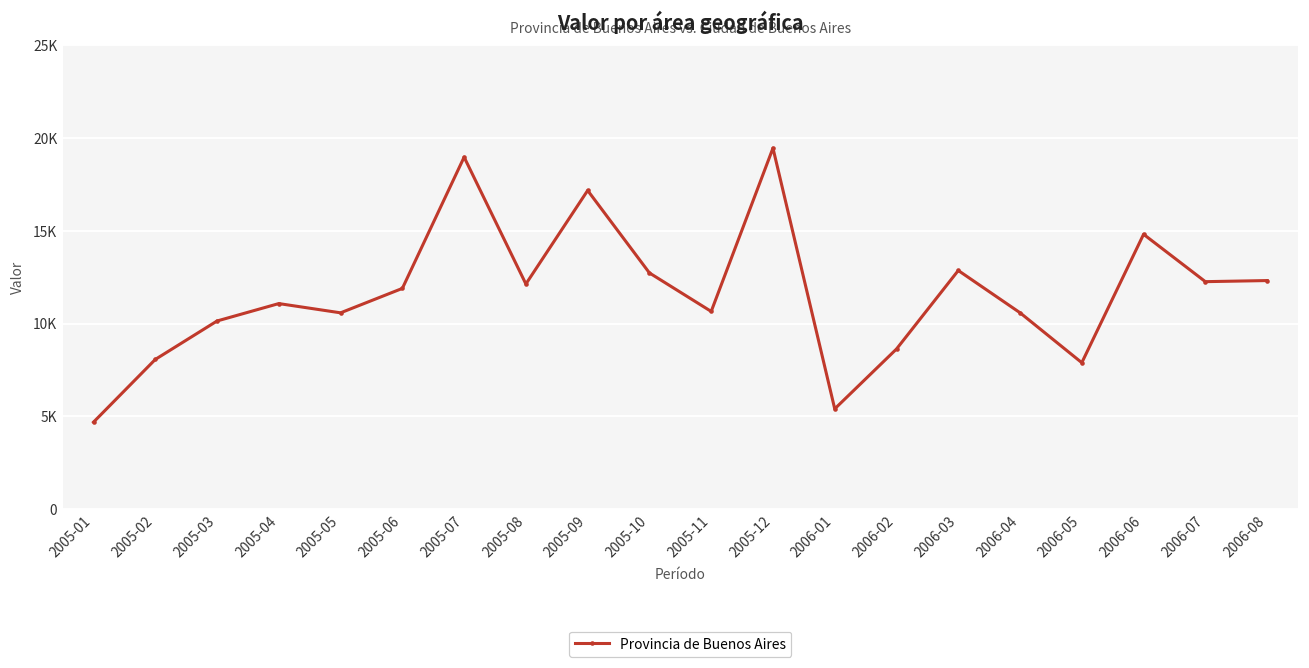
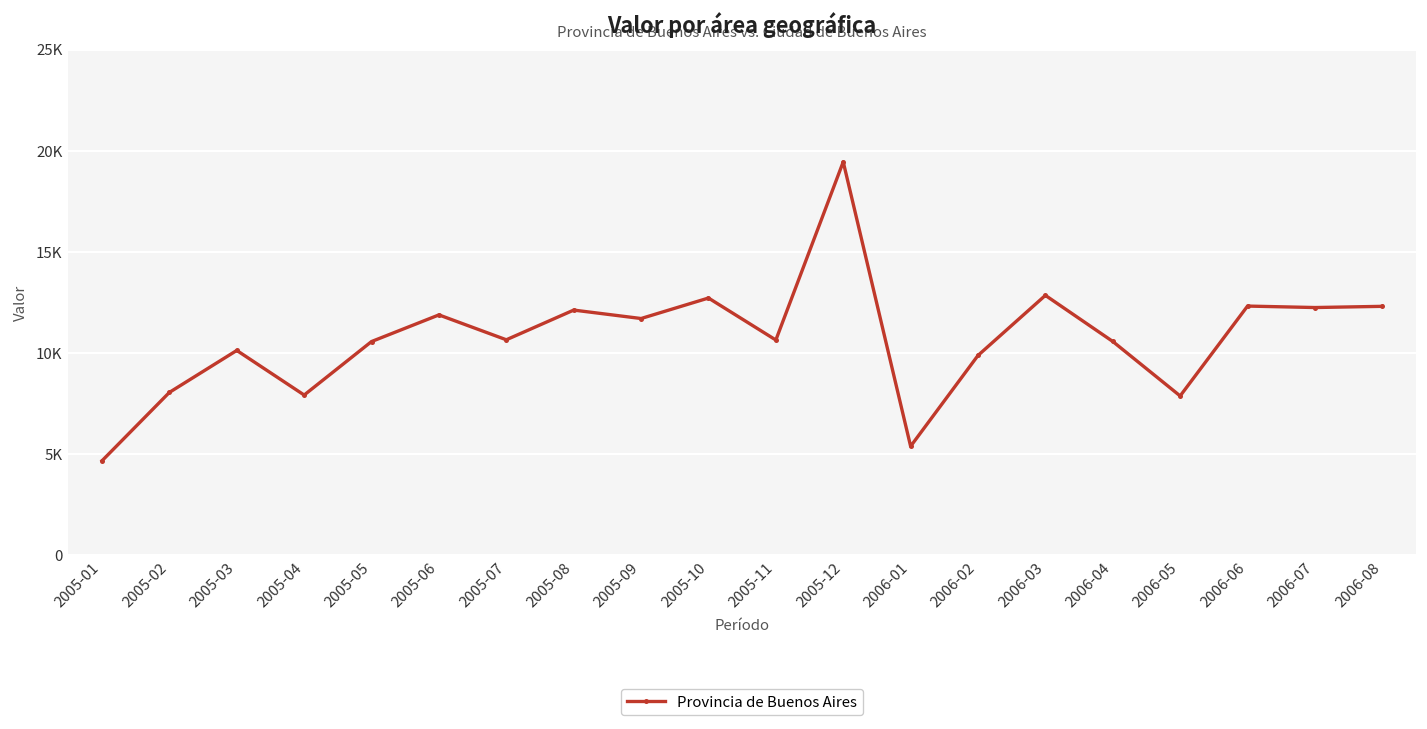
2005-04: 11100 -> 7900
2005-07: 19000 -> 10700
2005-09: 17200 -> 11700
2006-02: 8600 -> 9900
2006-06: 14800 -> 12300
